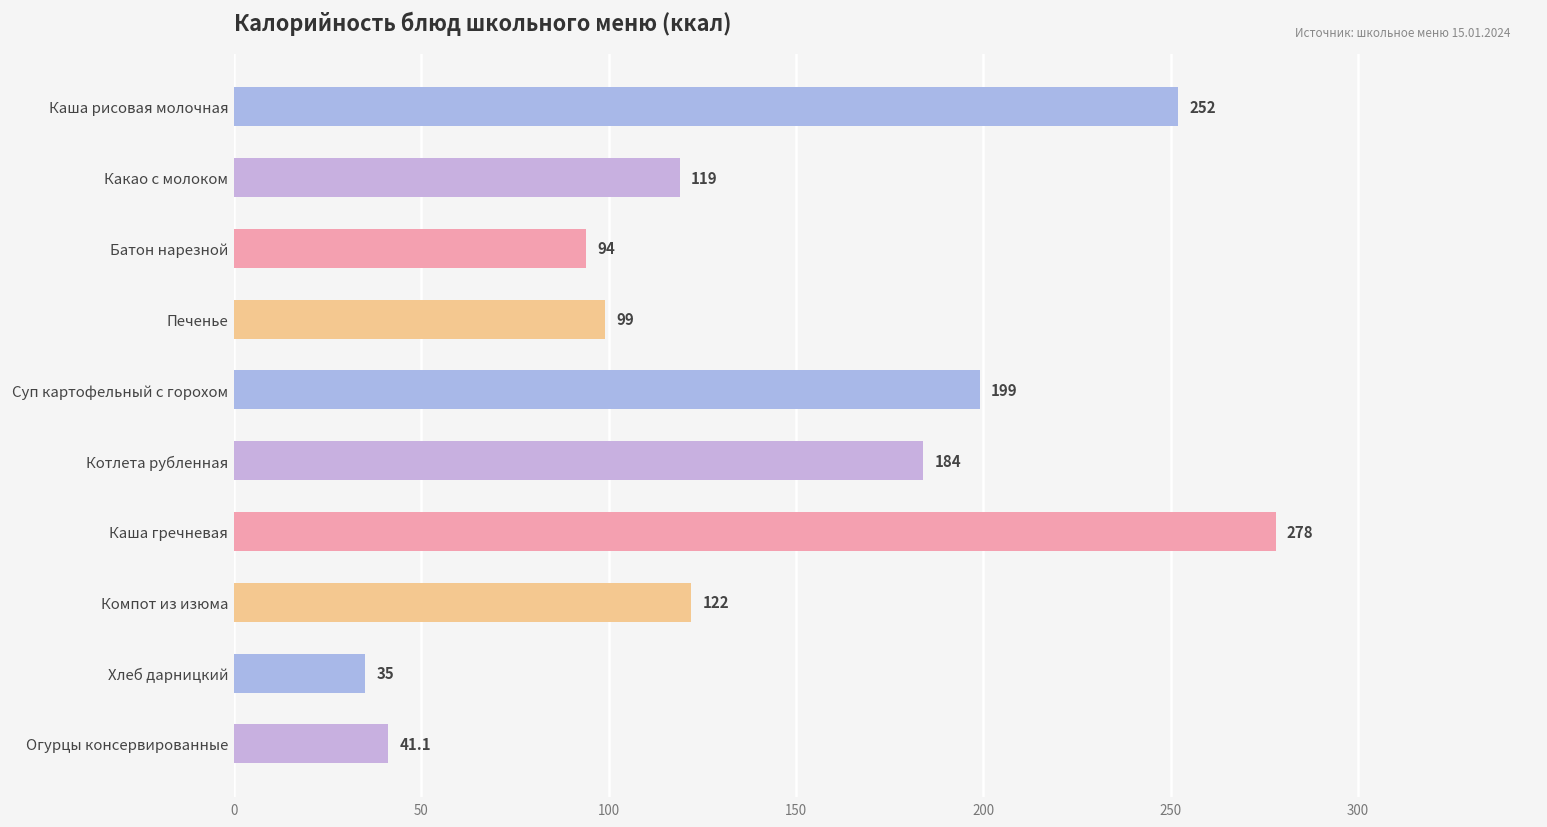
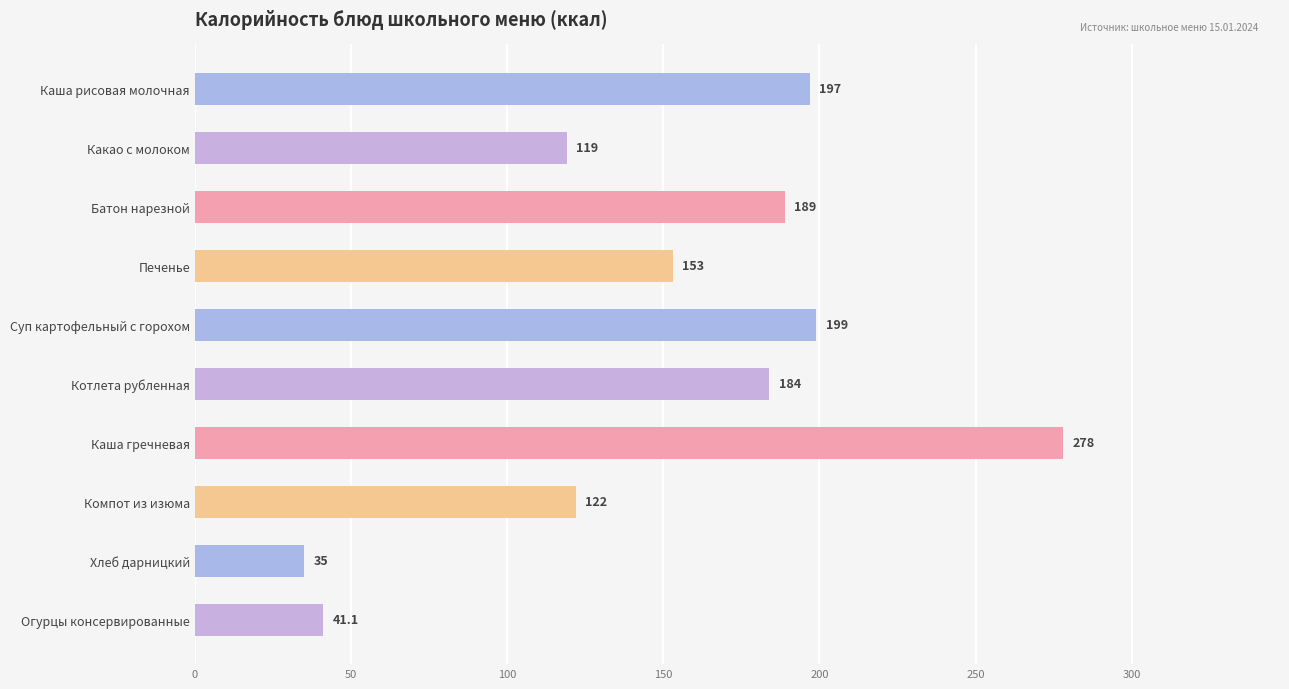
Каша рисовая молочная: 252 -> 197
Батон нарезной: 94 -> 189
Печенье: 99 -> 153
